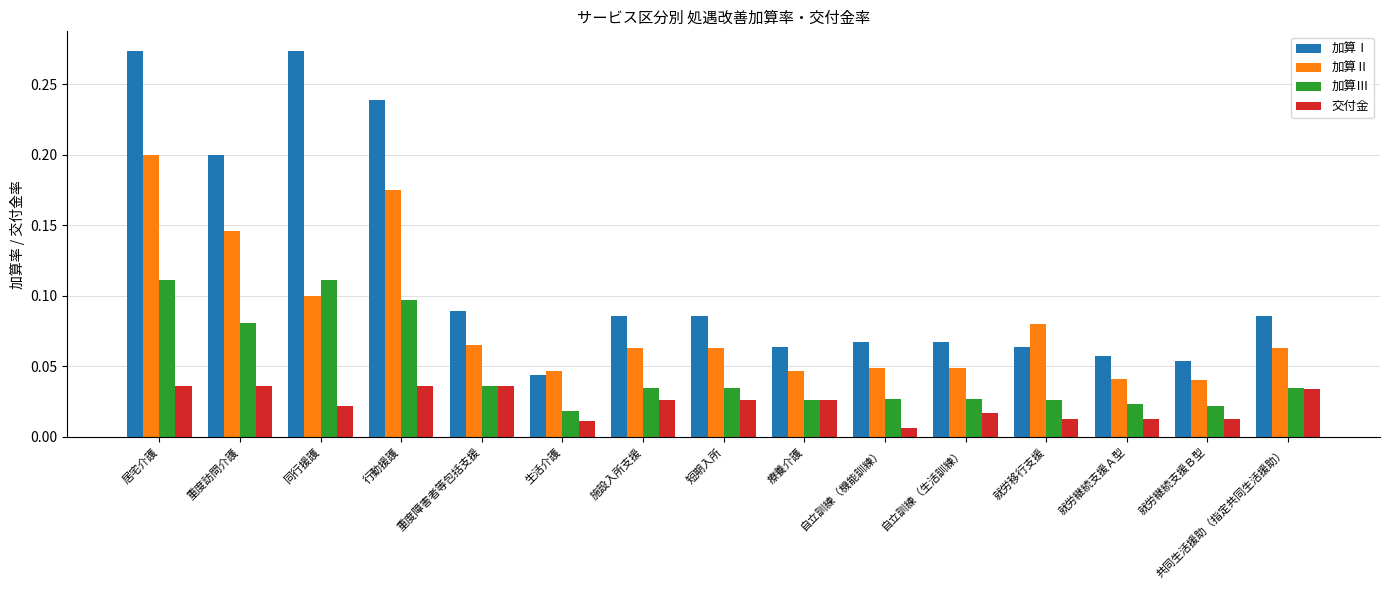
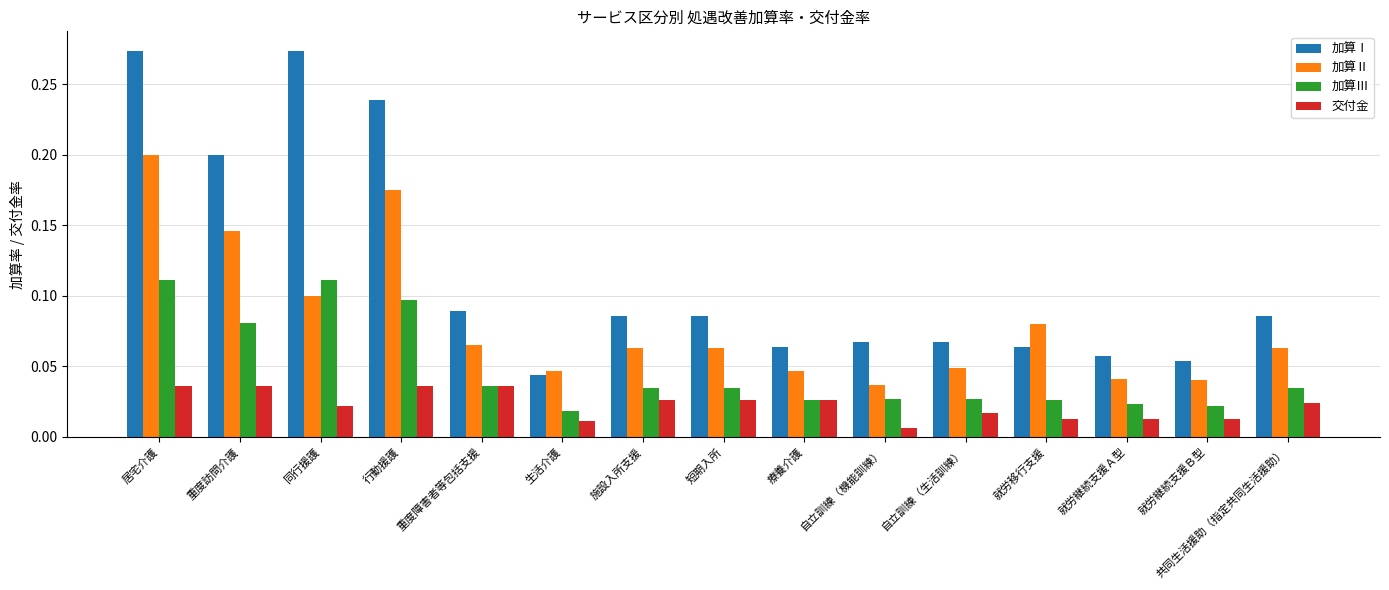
加算Ⅱ, 自立訓練（機能訓練）: 0.049 -> 0.037
交付金, 共同生活援助（指定共同生活援助）: 0.034 -> 0.024
